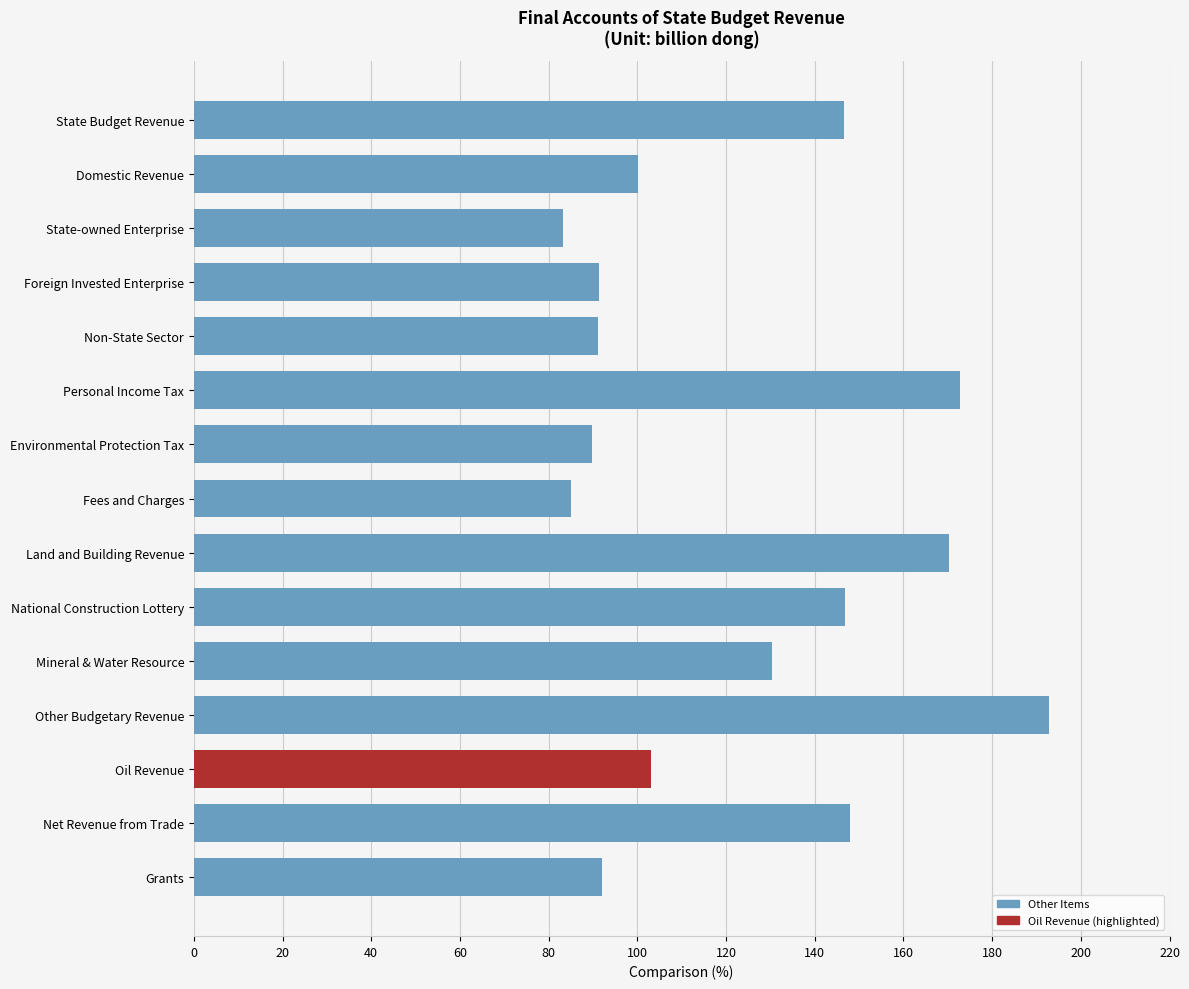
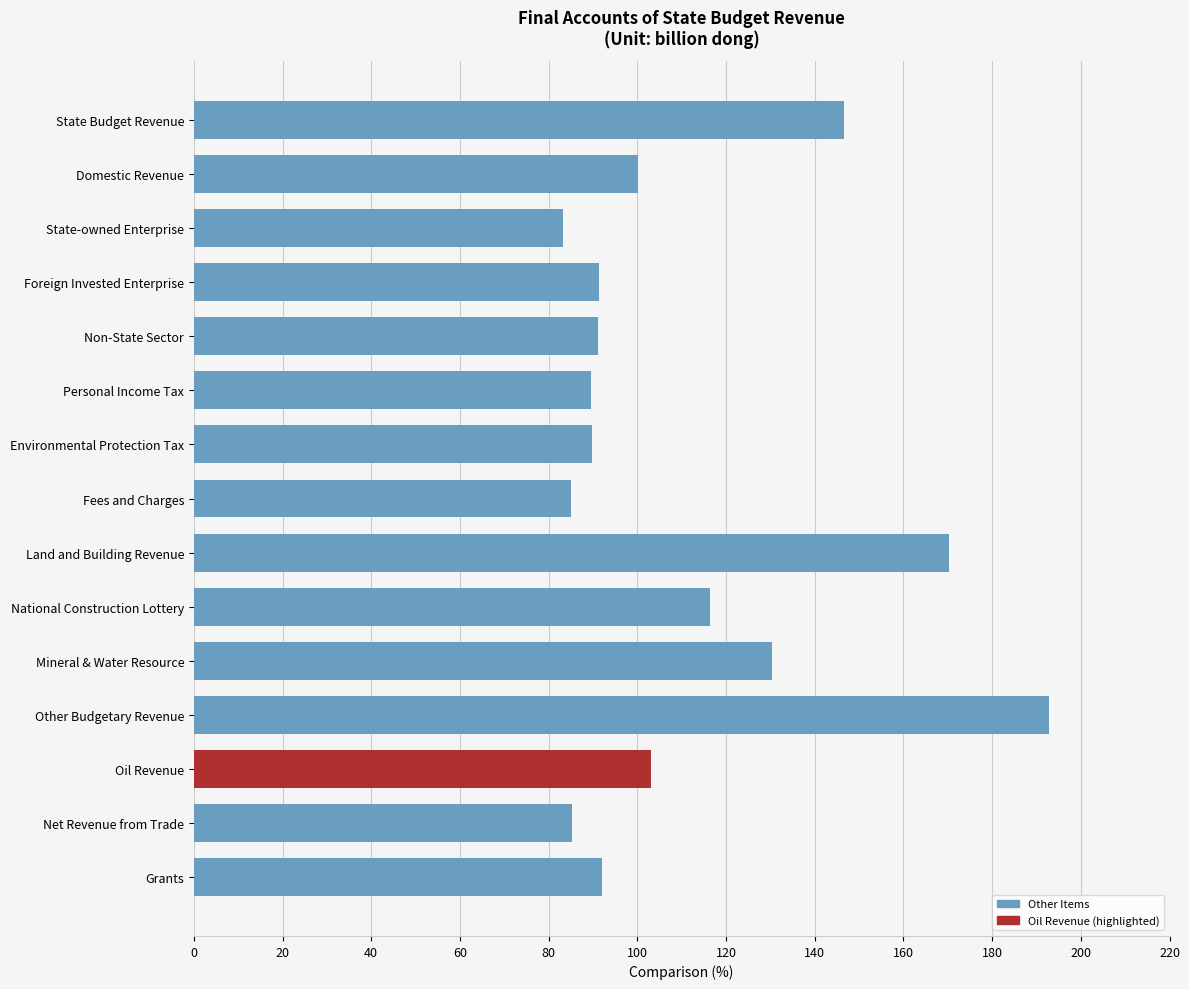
Personal Income Tax: 173 -> 90
National Construction Lottery: 147 -> 116
Net Revenue from Trade: 148 -> 85
